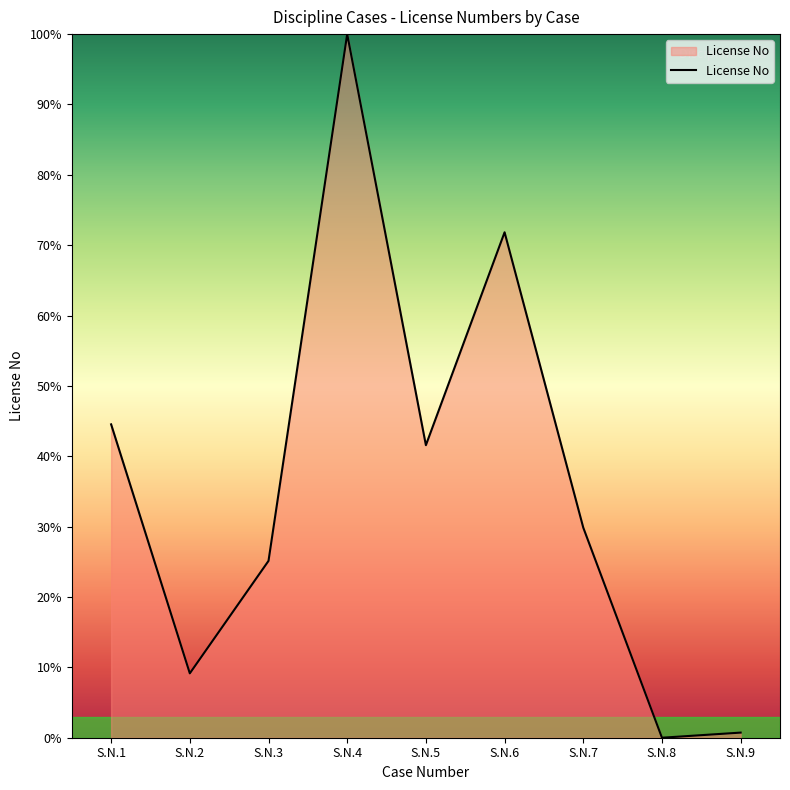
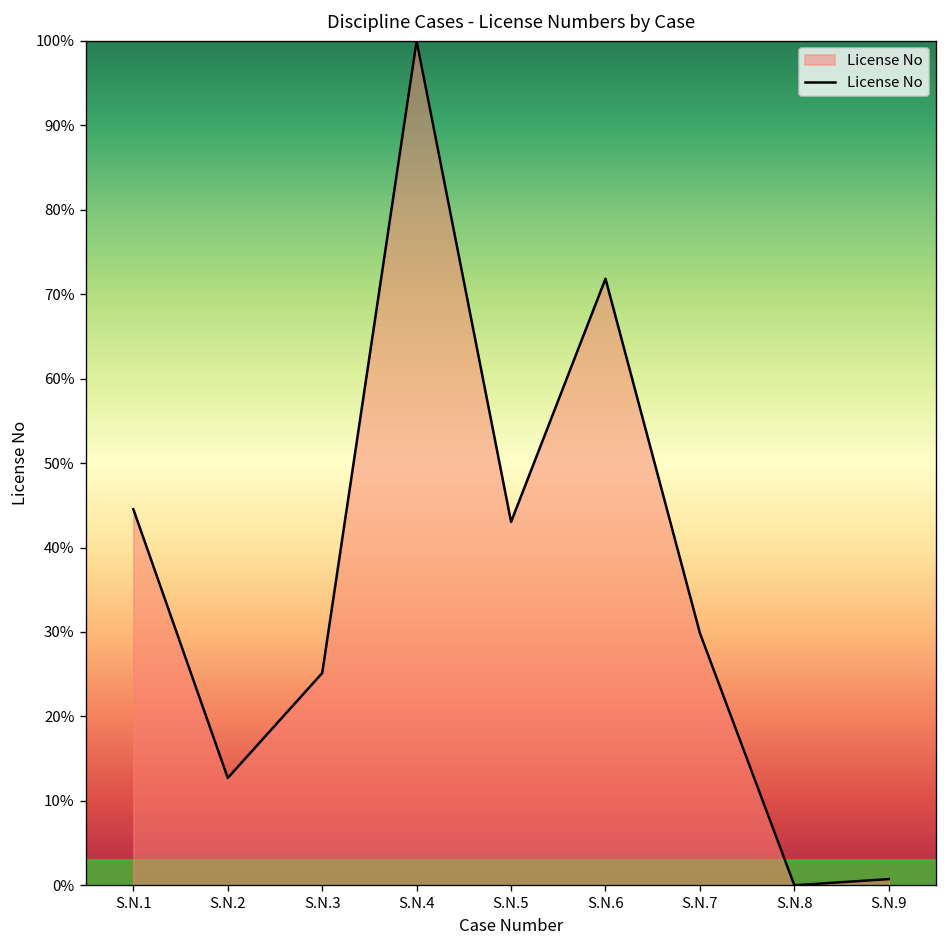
S.N.2: 9% -> 13%
S.N.5: 42% -> 43%
